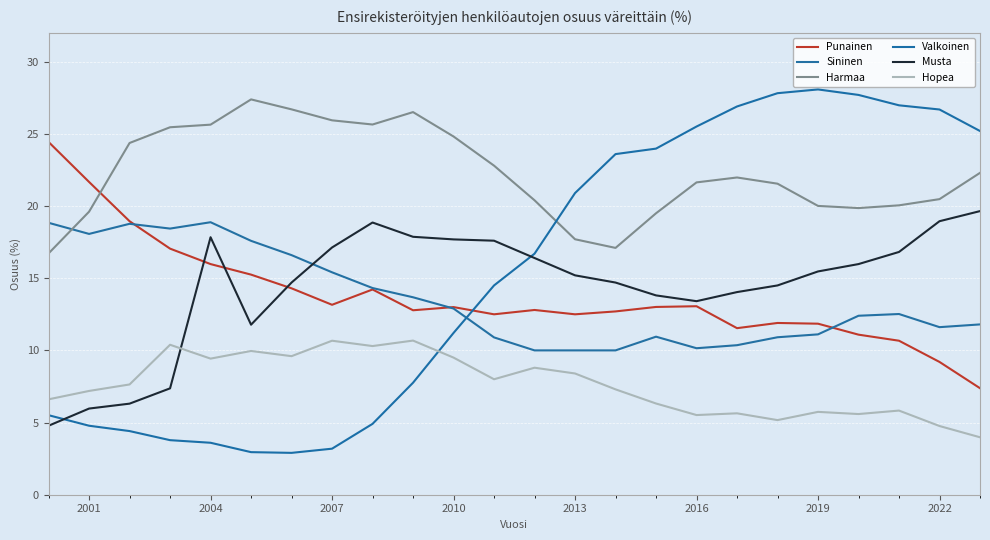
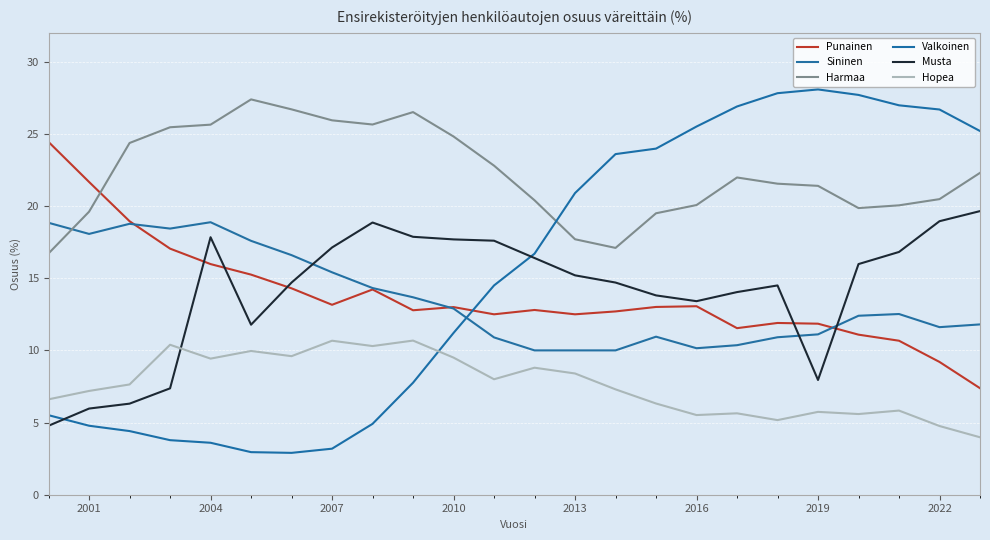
Harmaa, 2016: 21.6 -> 20.1
Harmaa, 2019: 20.0 -> 21.4
Musta, 2019: 15.5 -> 8.0
